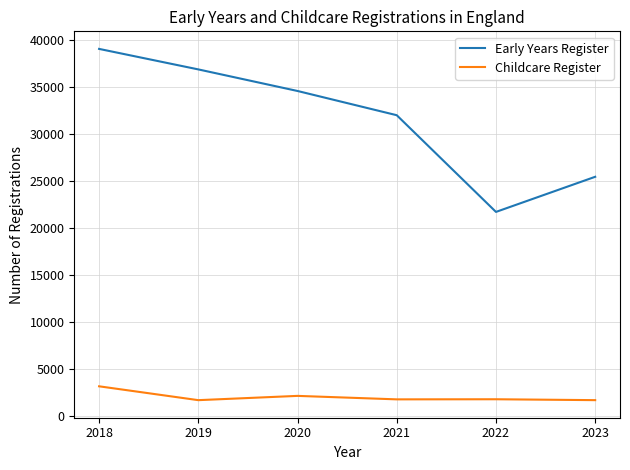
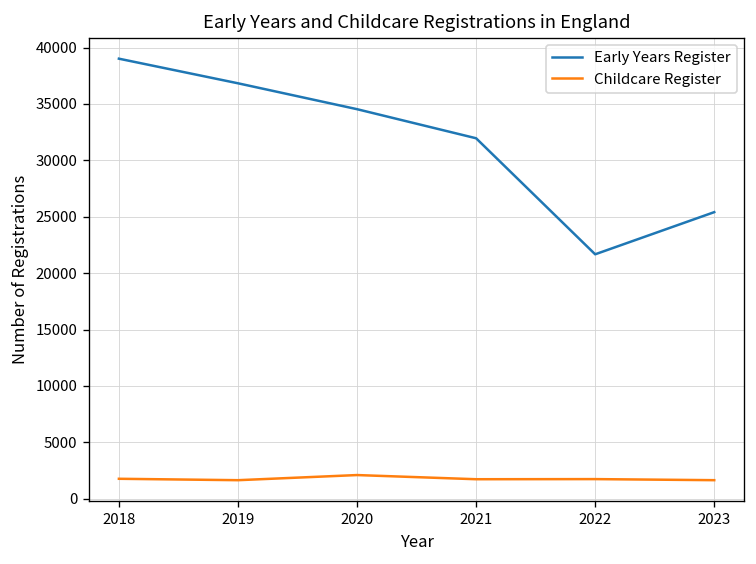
Childcare Register, 2018: 3000 -> 2000
